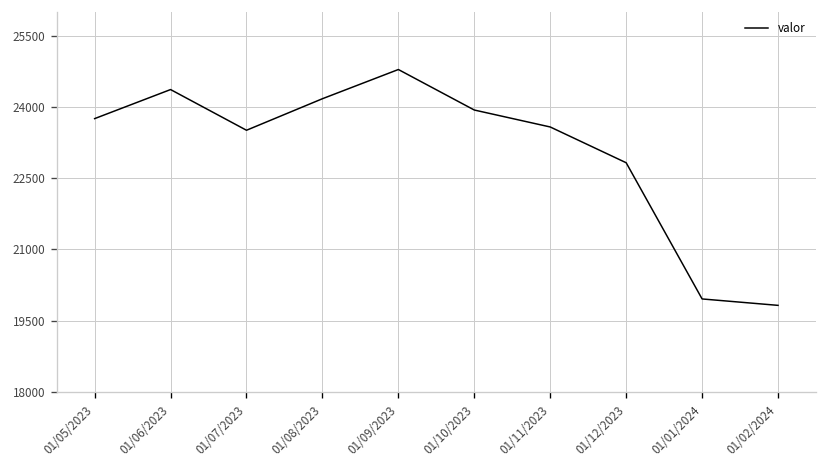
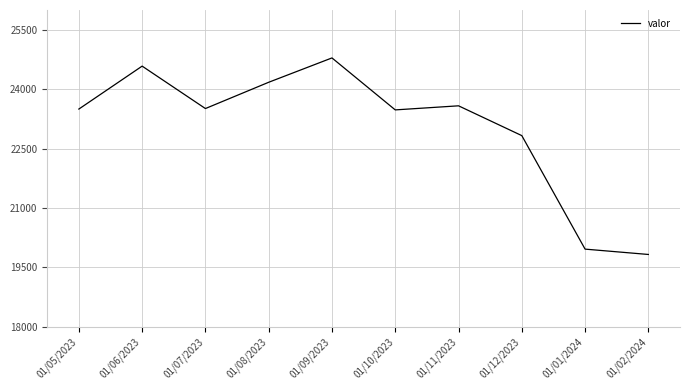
01/05/2023: 23800 -> 23500
01/06/2023: 24400 -> 24600
01/10/2023: 23900 -> 23500
